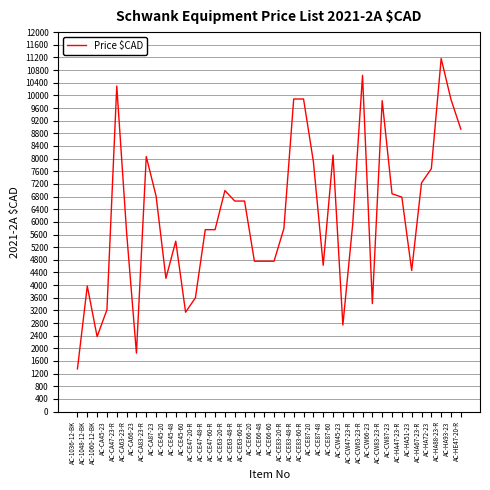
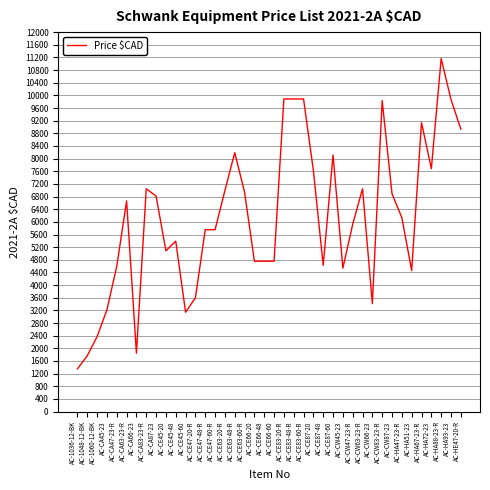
AC-1048-12-BK: 4000 -> 1800
AC-CA47-23-R: 10300 -> 4600
AC-CA63-23-R: 5700 -> 6700
AC-CA83-23-R: 8100 -> 7000
AC-CE45-20: 4200 -> 5100
AC-CE63-48-R: 6700 -> 8200
AC-CE63-60-R: 6700 -> 6900
AC-CE83-20-R: 5800 -> 9900
AC-CE87-20: 7900 -> 7600
AC-CW45-23: 2700 -> 4500
AC-CW63-23-R: 10600 -> 7000
AC-HA47-23-R: 6800 -> 6100
AC-HA67-23-R: 7200 -> 9100
